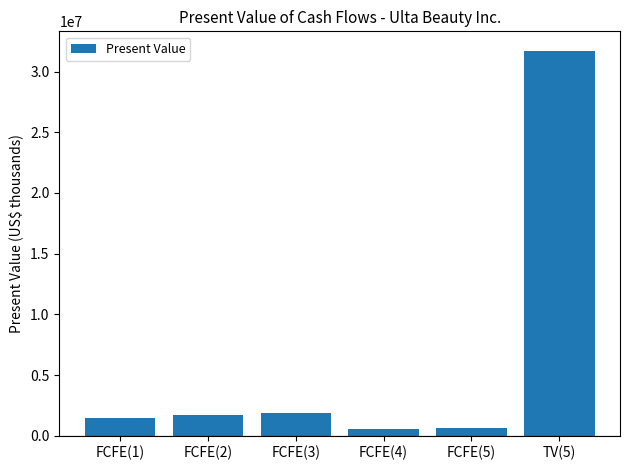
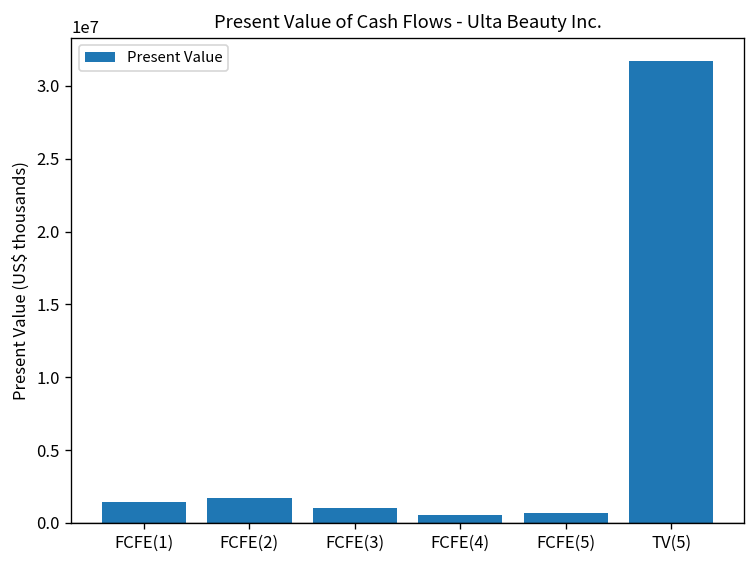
FCFE(3): 1800000 -> 1000000
